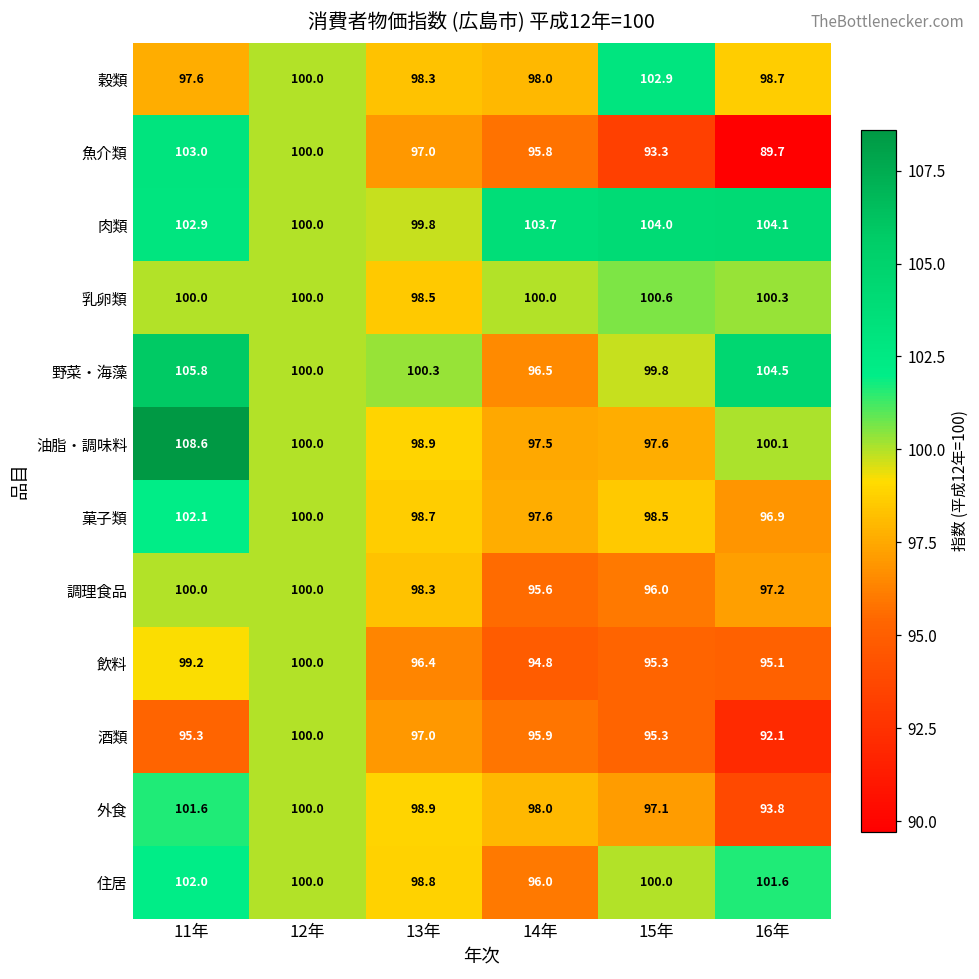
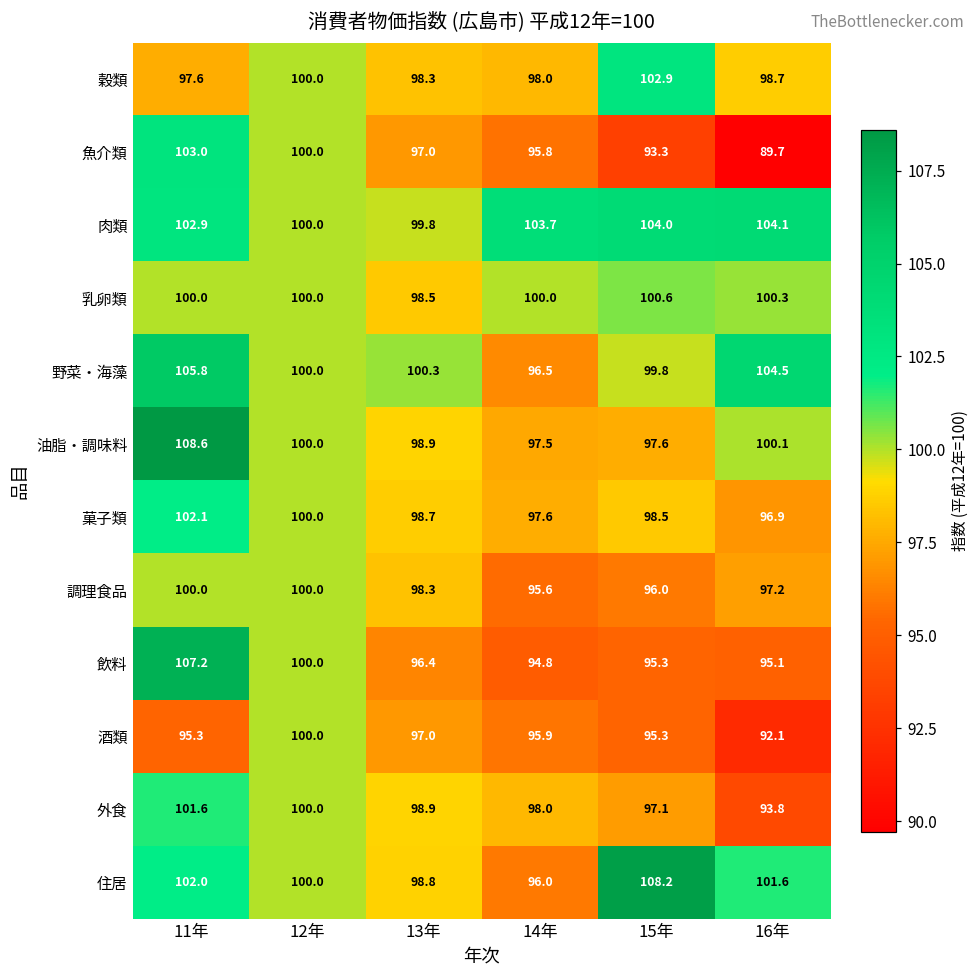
飲料, 11年: 99.2 -> 107.2
住居, 15年: 100.0 -> 108.2
